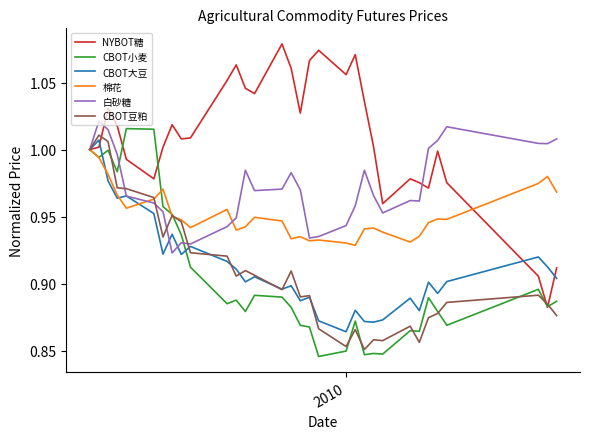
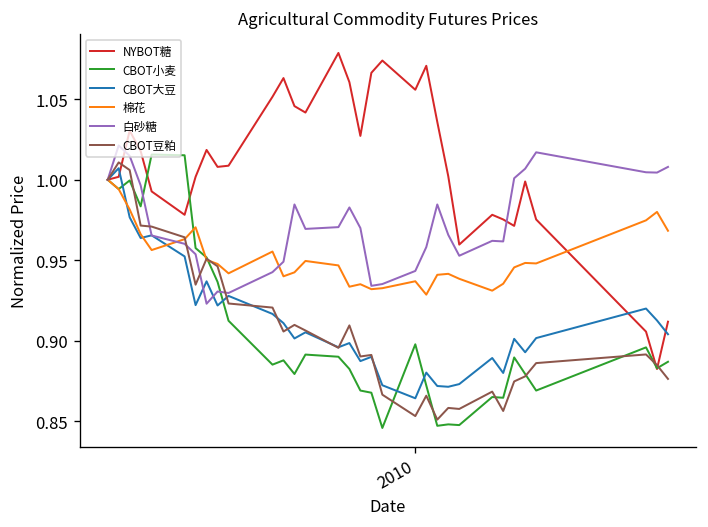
CBOT小麦, 2010: 0.850 -> 0.898
棉花, 2010: 0.930 -> 0.937
